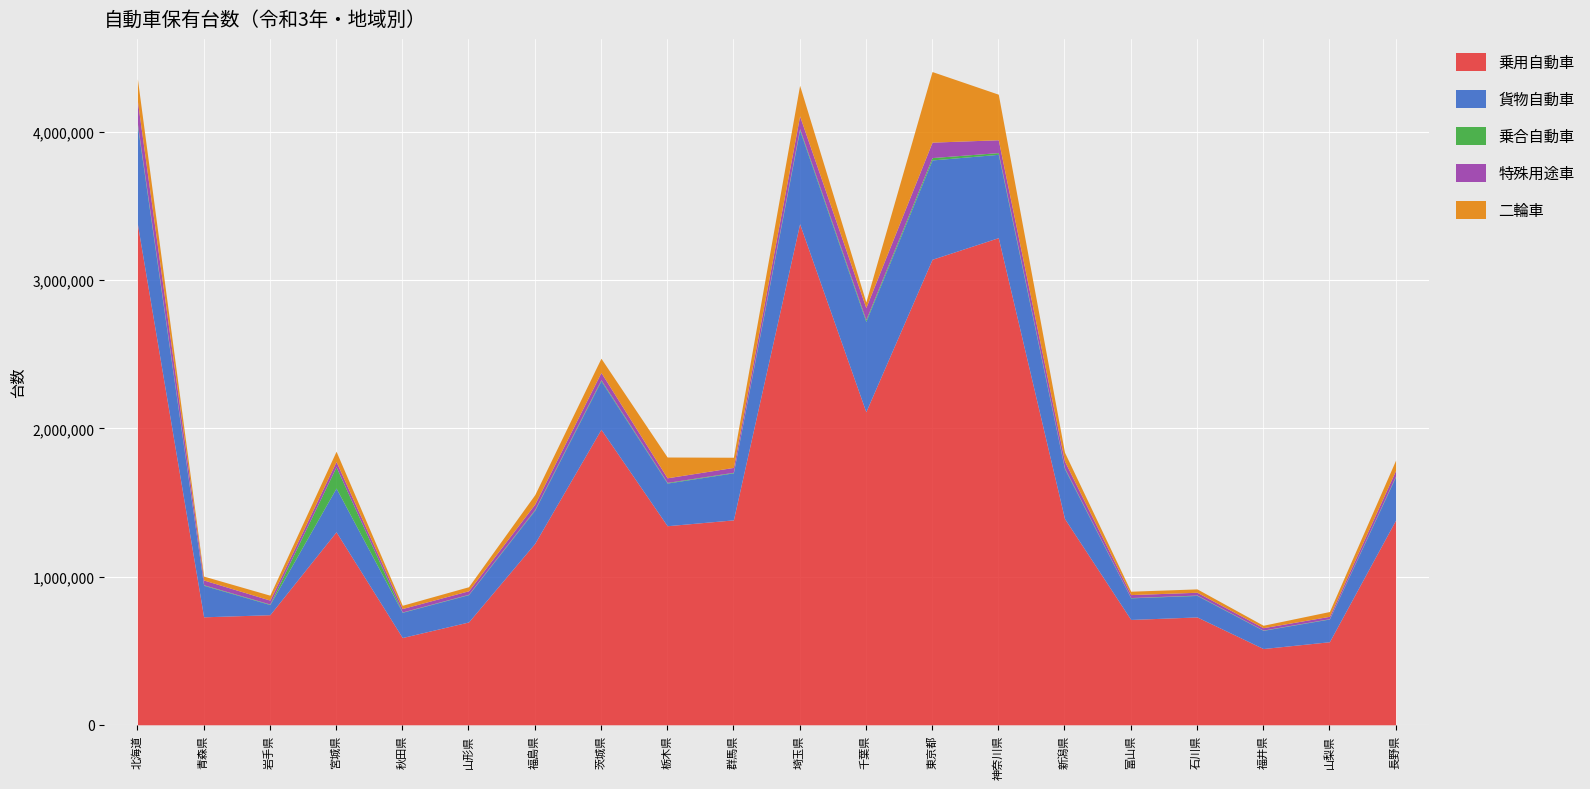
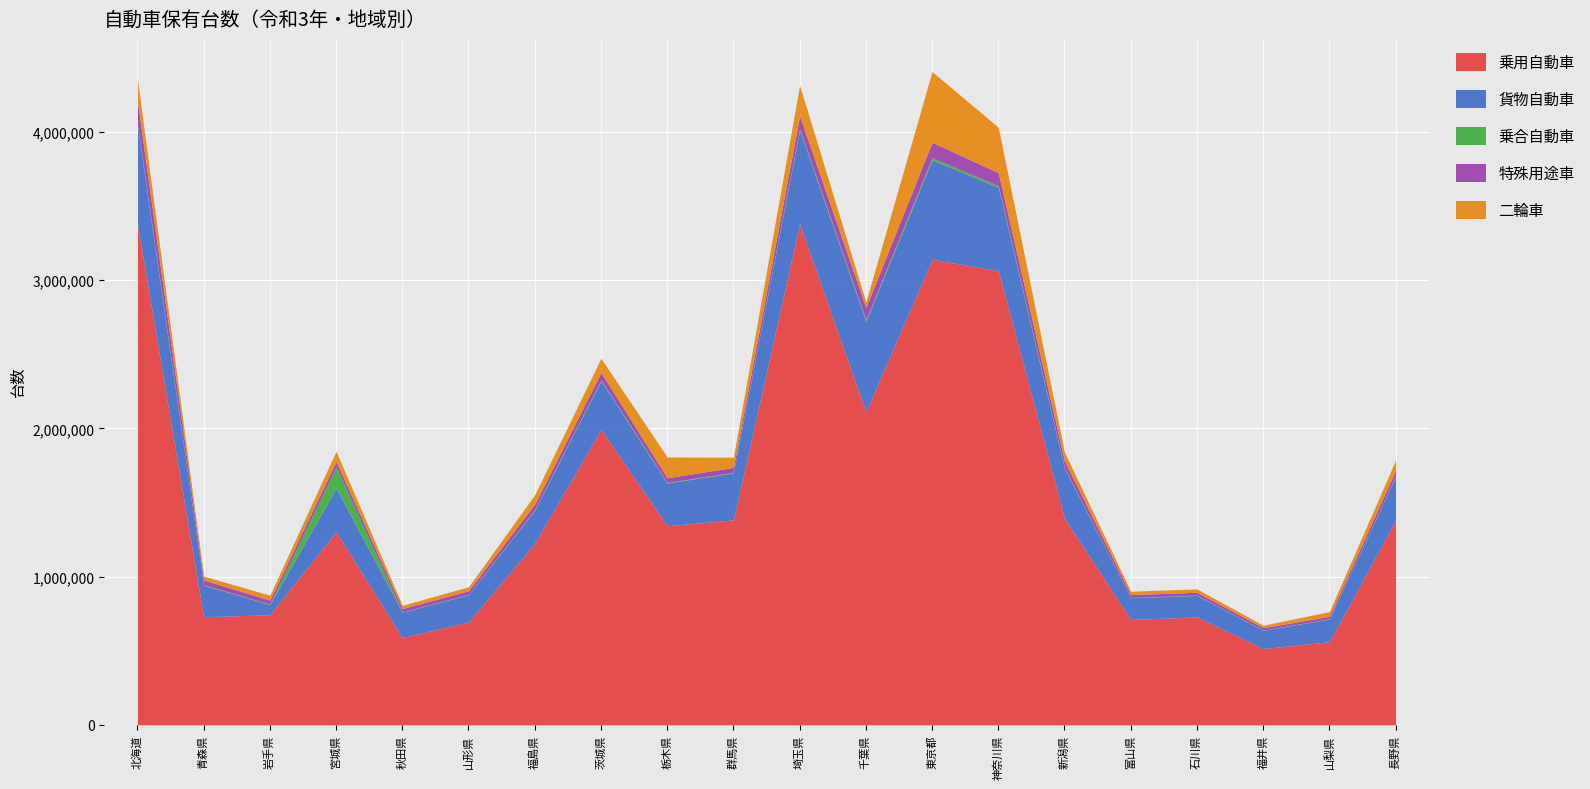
乗用自動車, 神奈川県: 3,290,000 -> 3,060,000
